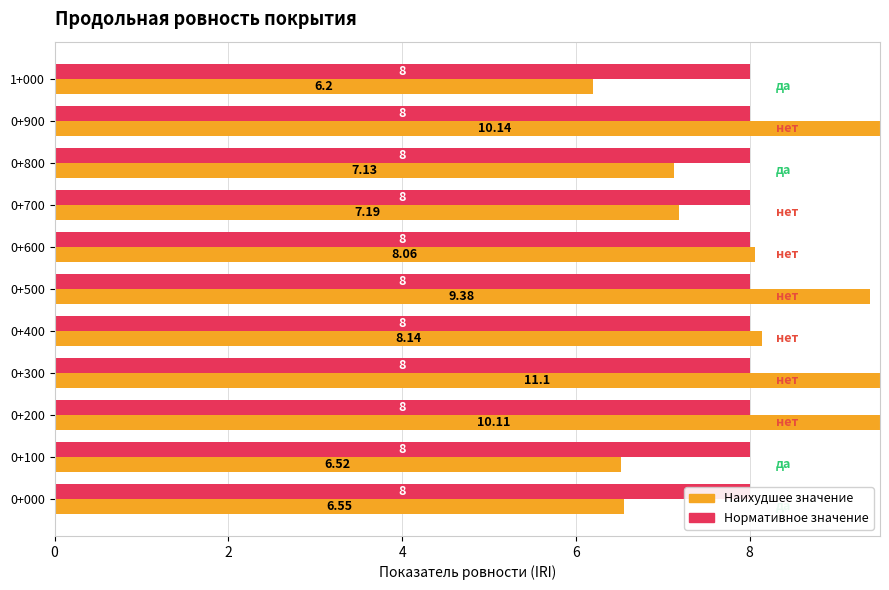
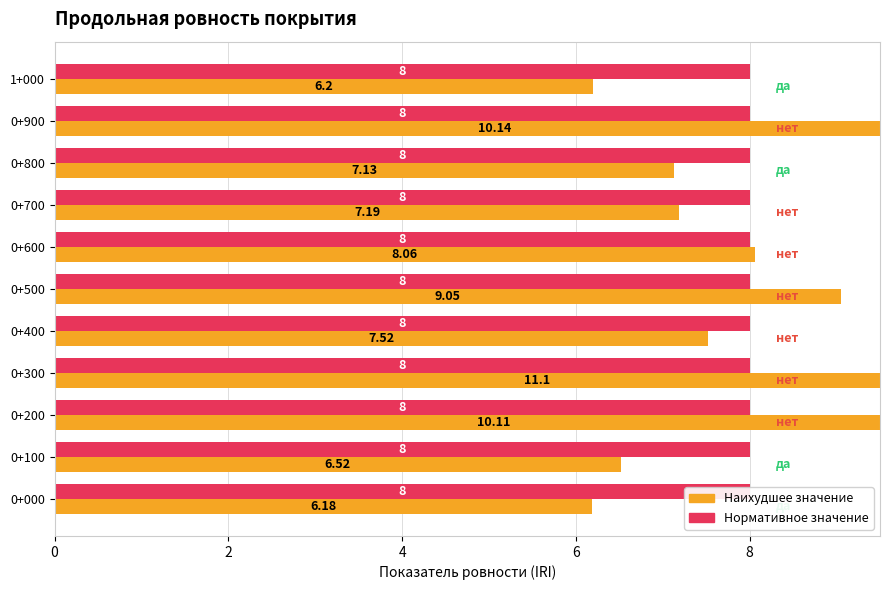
Наихудшее значение, 0+500: 9.38 -> 9.05
Наихудшее значение, 0+400: 8.14 -> 7.52
Наихудшее значение, 0+000: 6.55 -> 6.18
